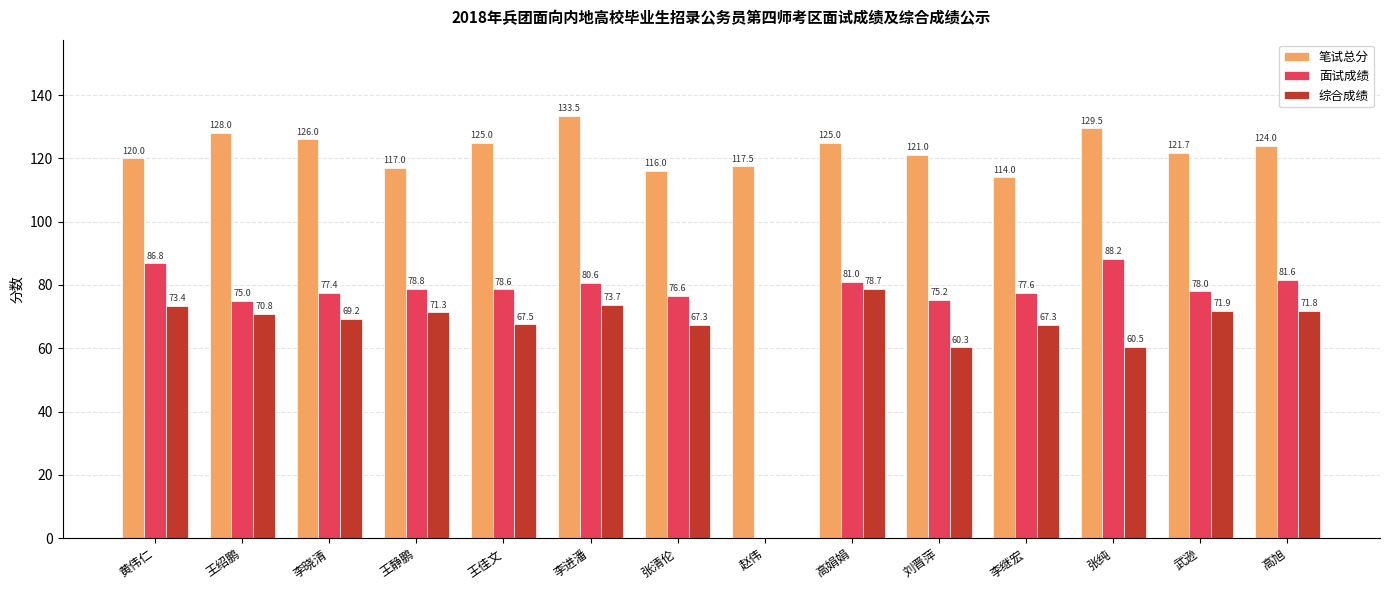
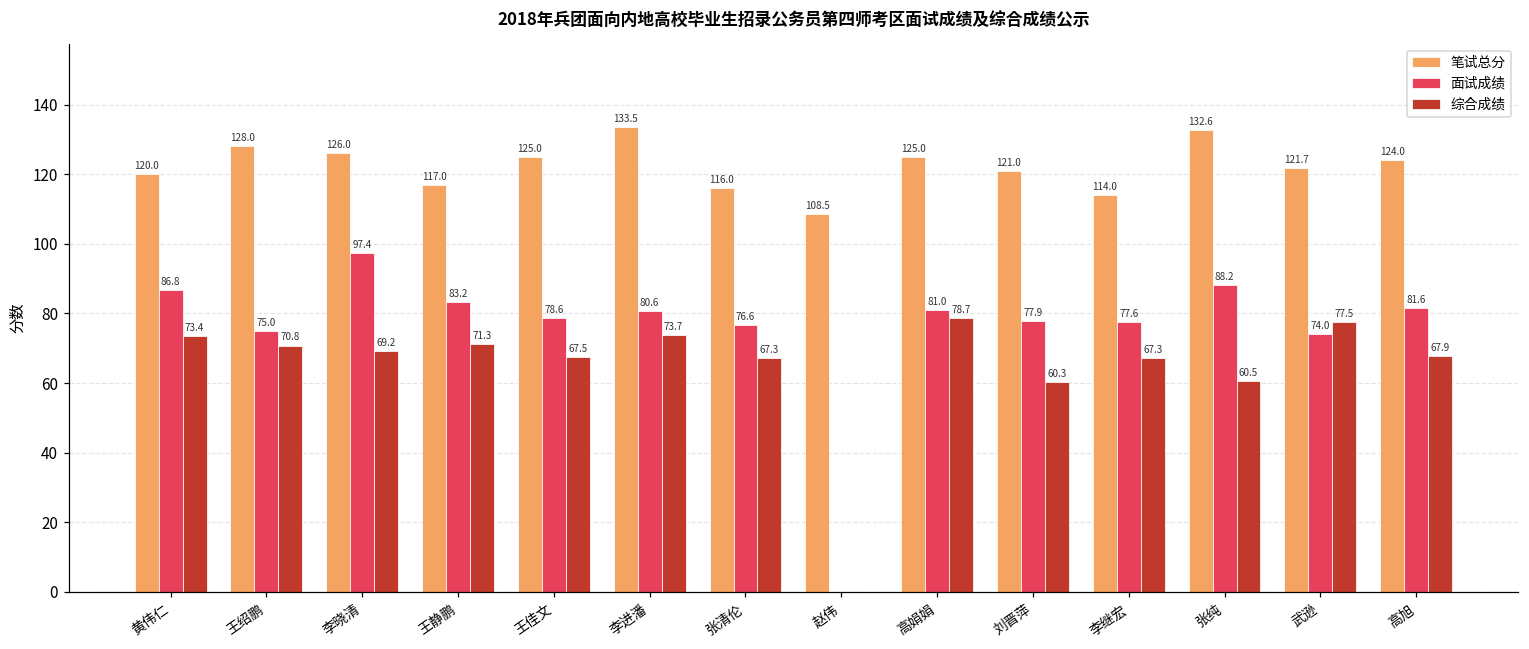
面试成绩, 李晓清: 77.4 -> 97.4
面试成绩, 王静鹏: 78.8 -> 83.2
笔试总分, 赵伟: 117.5 -> 108.5
面试成绩, 刘晋萍: 75.2 -> 77.9
笔试总分, 张纯: 129.5 -> 132.6
面试成绩, 武逊: 78.0 -> 74.0
综合成绩, 武逊: 71.9 -> 77.5
综合成绩, 高旭: 71.8 -> 67.9
